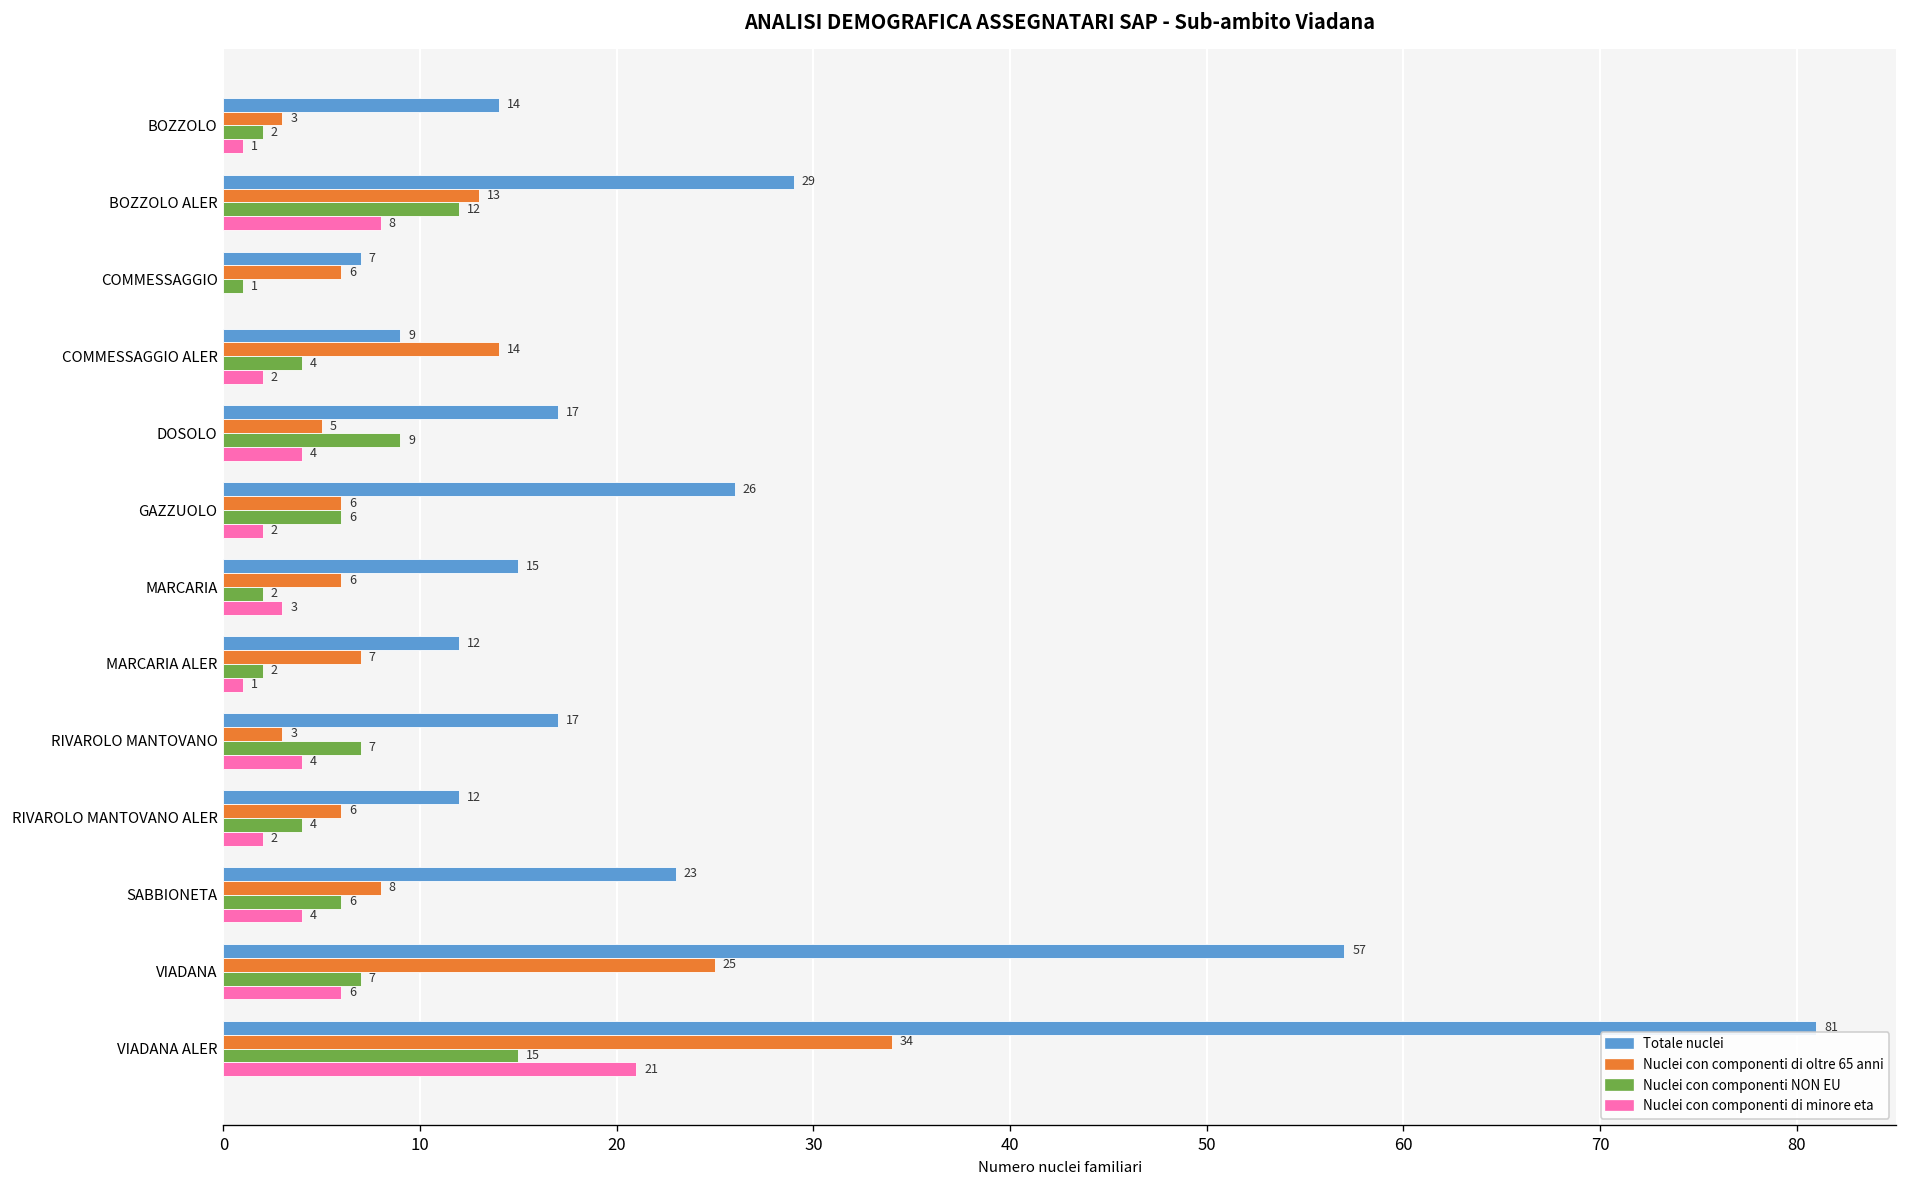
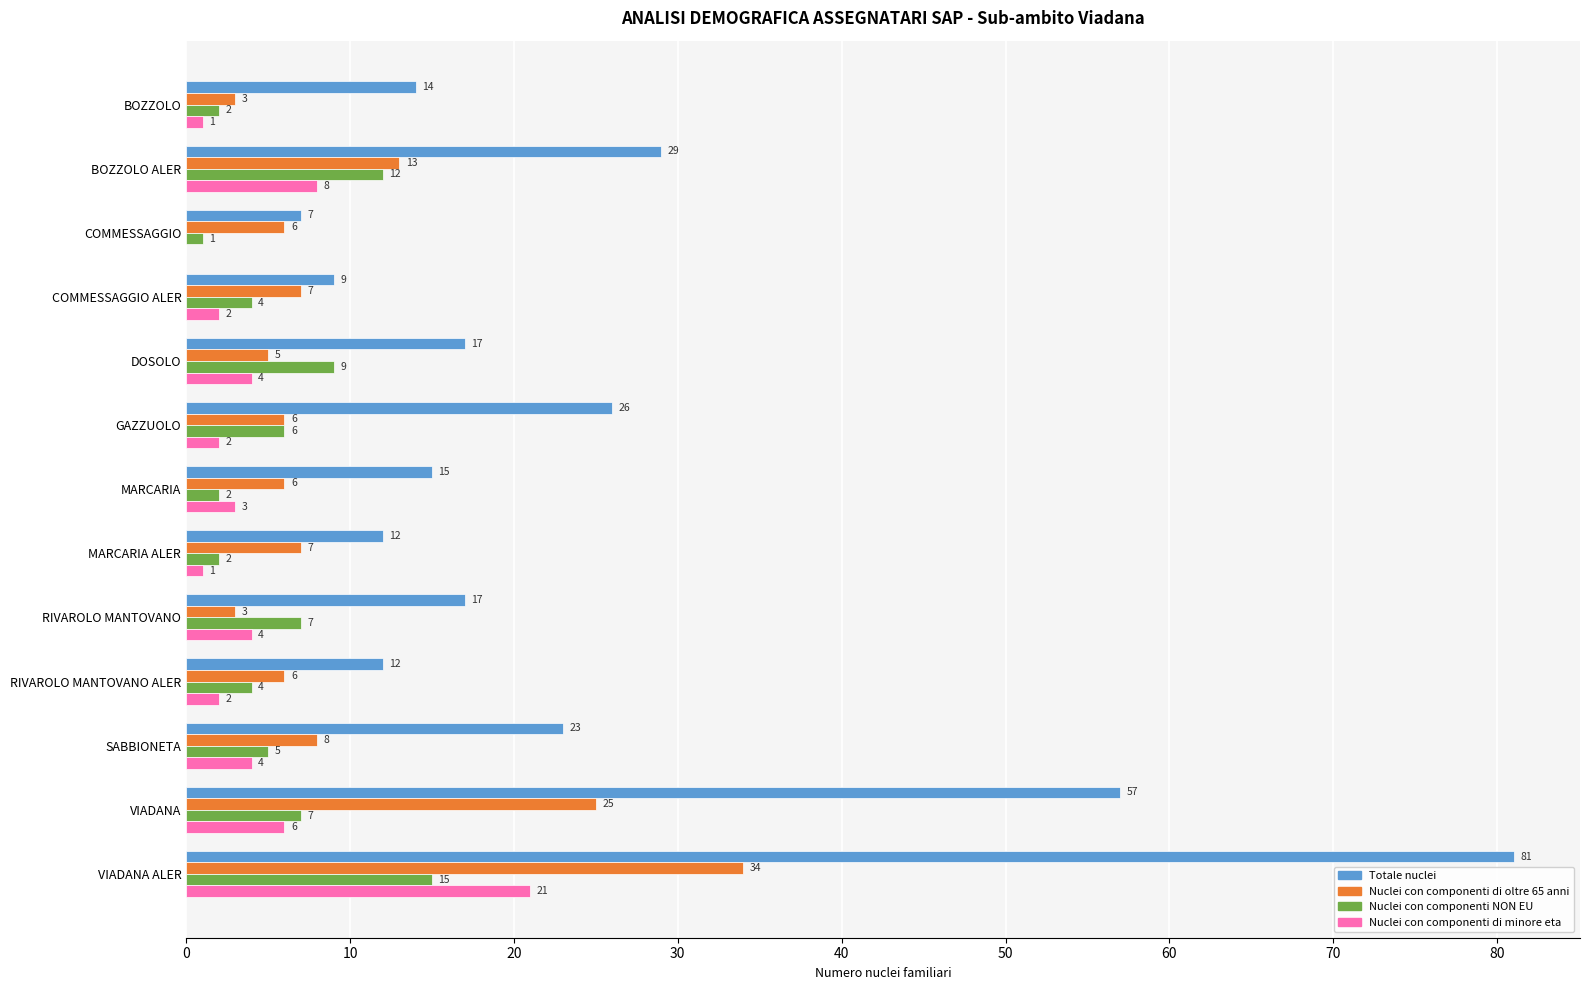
Nuclei con componenti di oltre 65 anni, COMMESSAGGIO ALER: 14 -> 7
Nuclei con componenti NON EU, SABBIONETA: 6 -> 5
